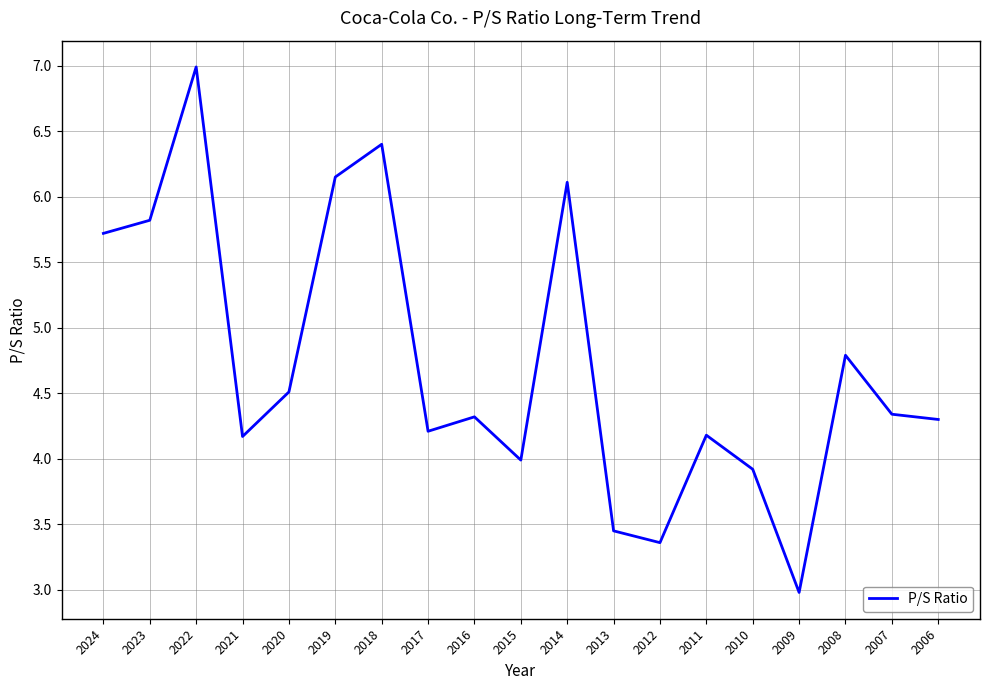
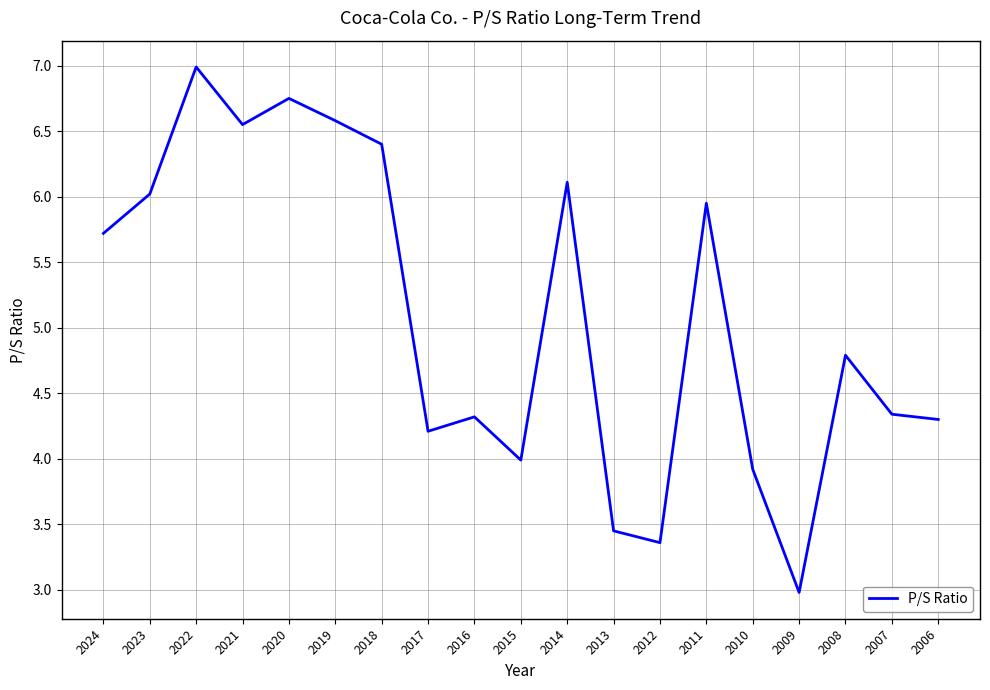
2023: 5.82 -> 6.02
2021: 4.17 -> 6.55
2020: 4.51 -> 6.75
2019: 6.15 -> 6.58
2011: 4.18 -> 5.95
